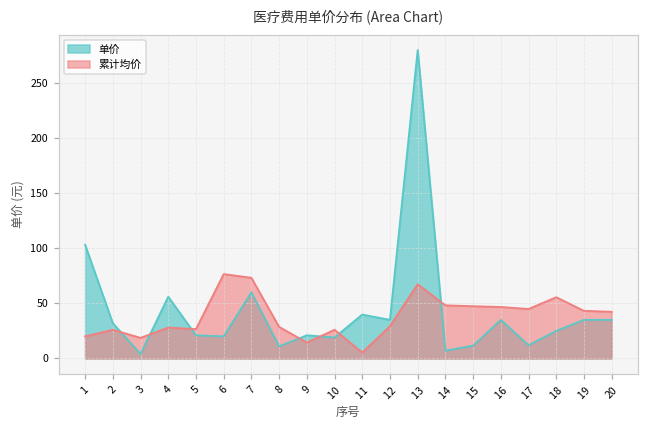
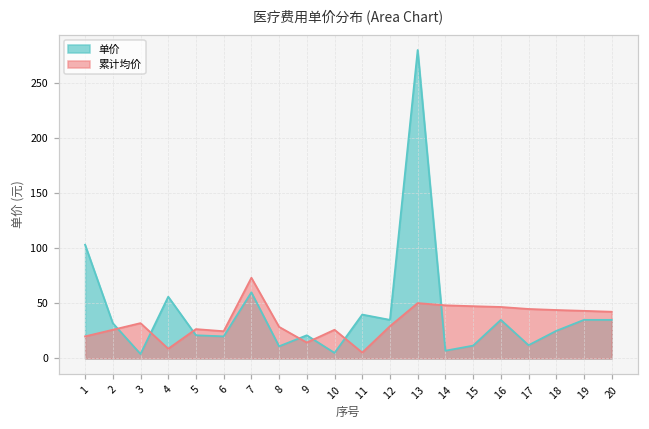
累计均价, 3: 19 -> 32
累计均价, 4: 28 -> 9
累计均价, 6: 77 -> 25
单价, 10: 19 -> 5
累计均价, 13: 67 -> 50
累计均价, 18: 56 -> 44
